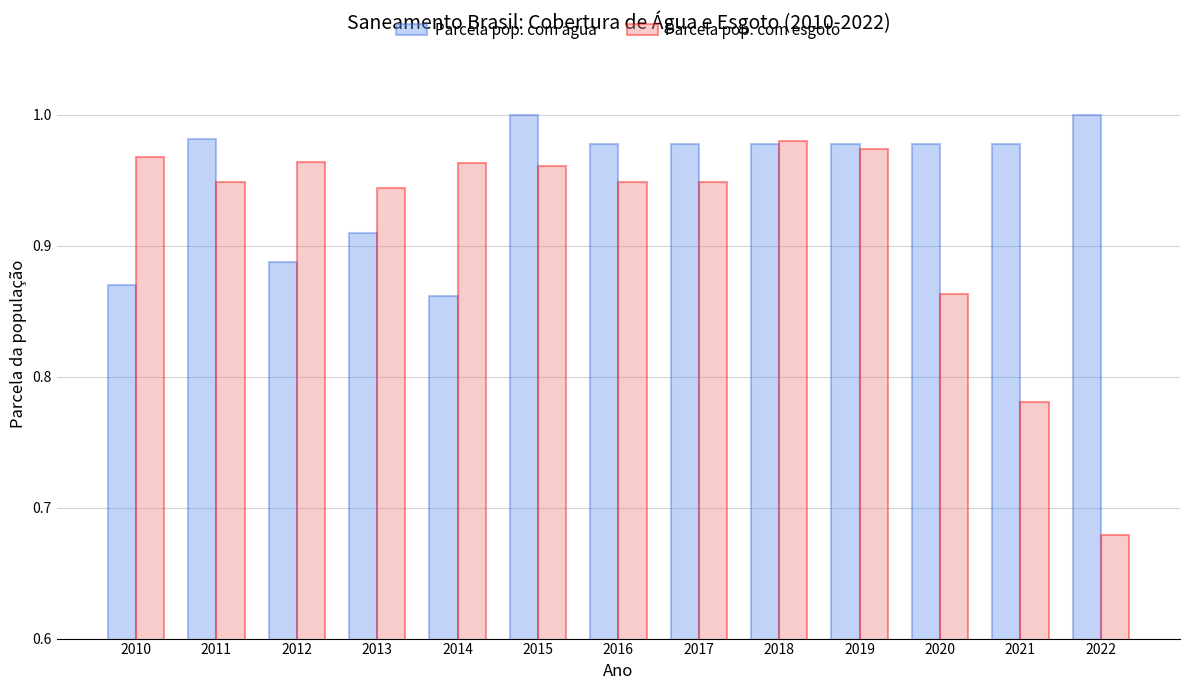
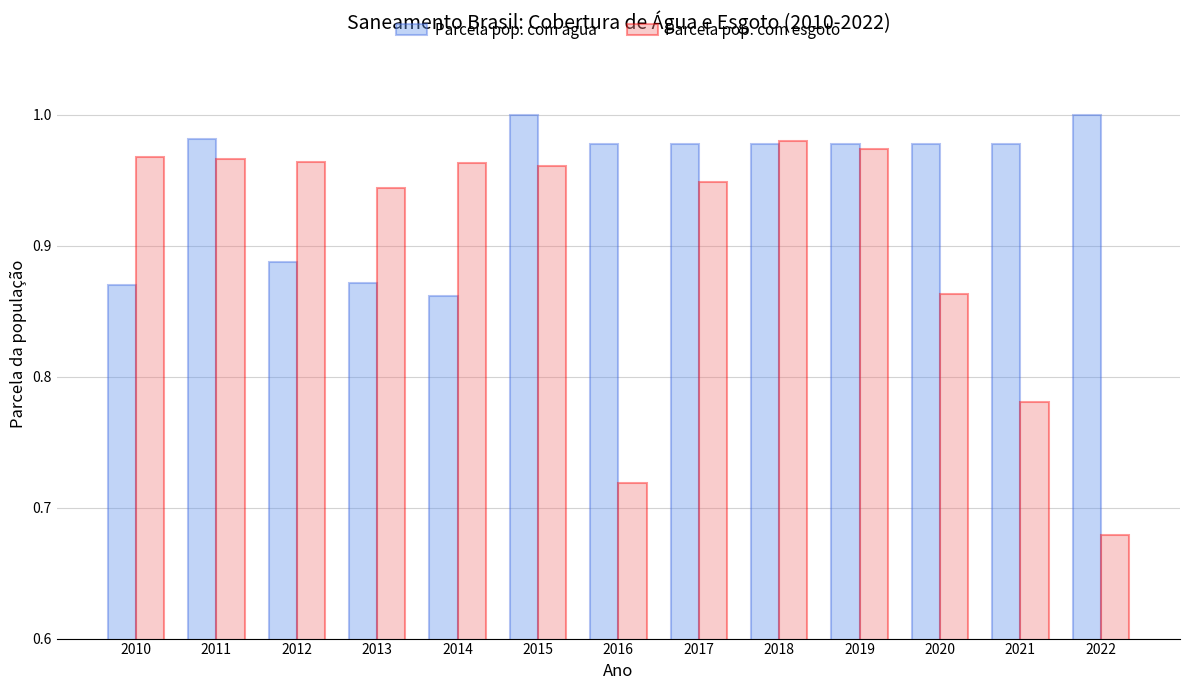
Parcela pop. com esgoto, 2011: 0.949 -> 0.966
Parcela pop. com agua, 2013: 0.910 -> 0.872
Parcela pop. com esgoto, 2016: 0.949 -> 0.719
